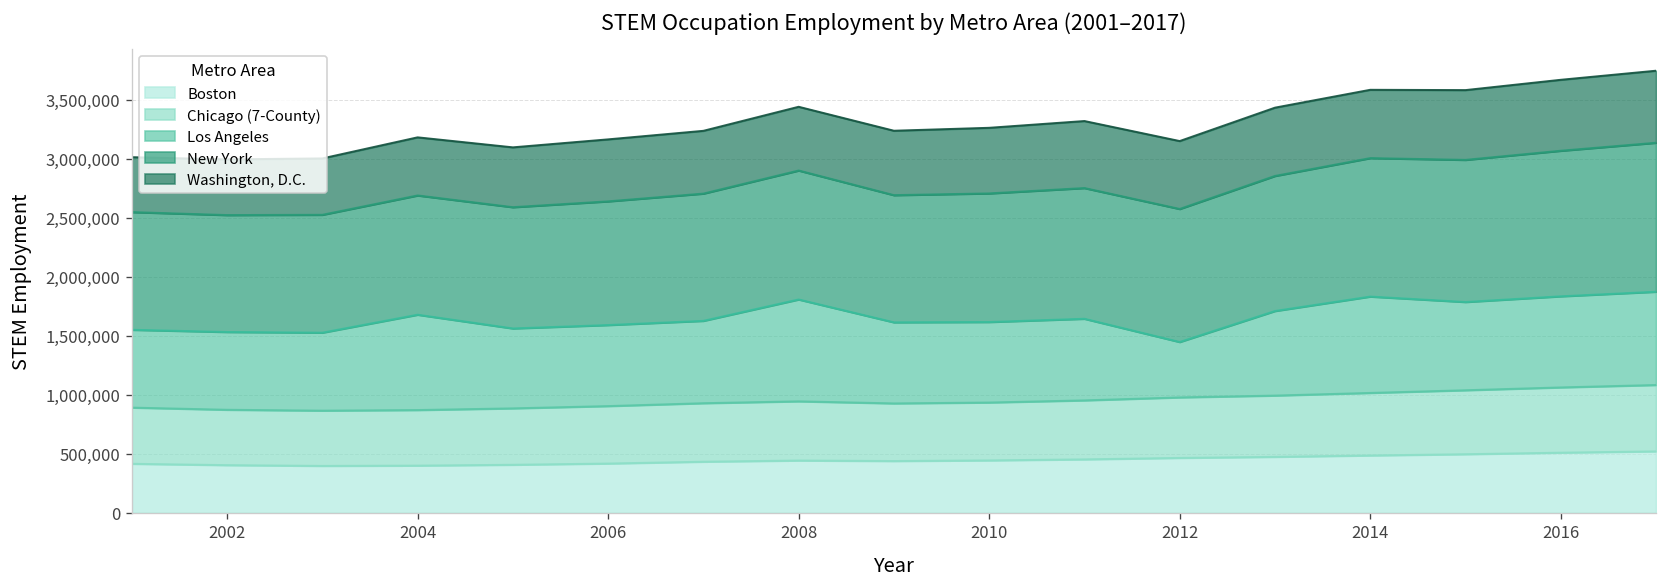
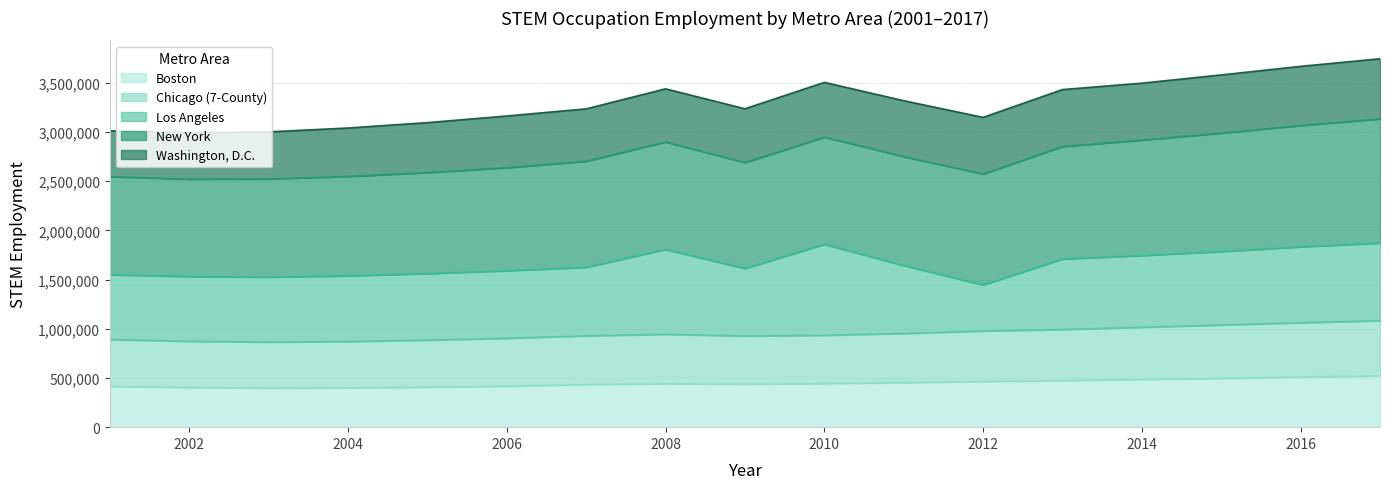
Los Angeles, 2004: 800,000 -> 700,000
Los Angeles, 2010: 700,000 -> 900,000
Los Angeles, 2014: 800,000 -> 700,000
